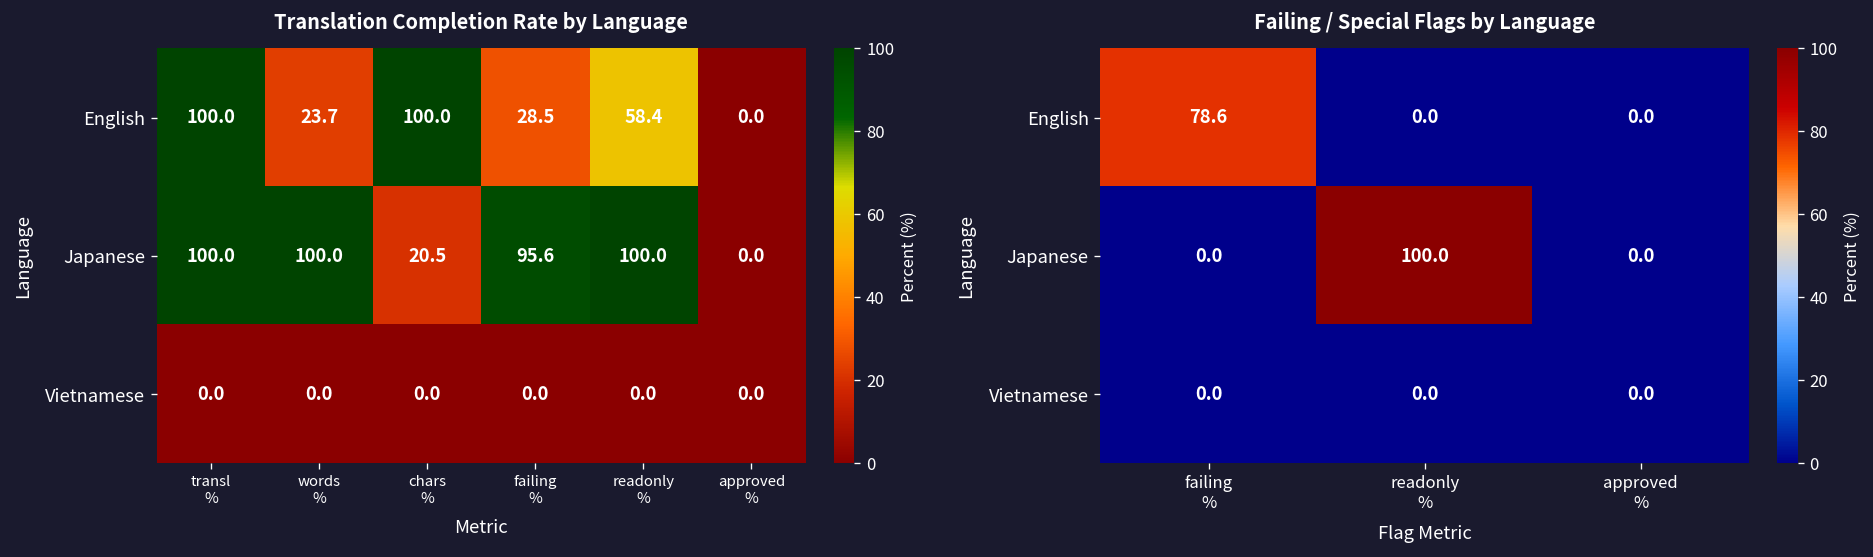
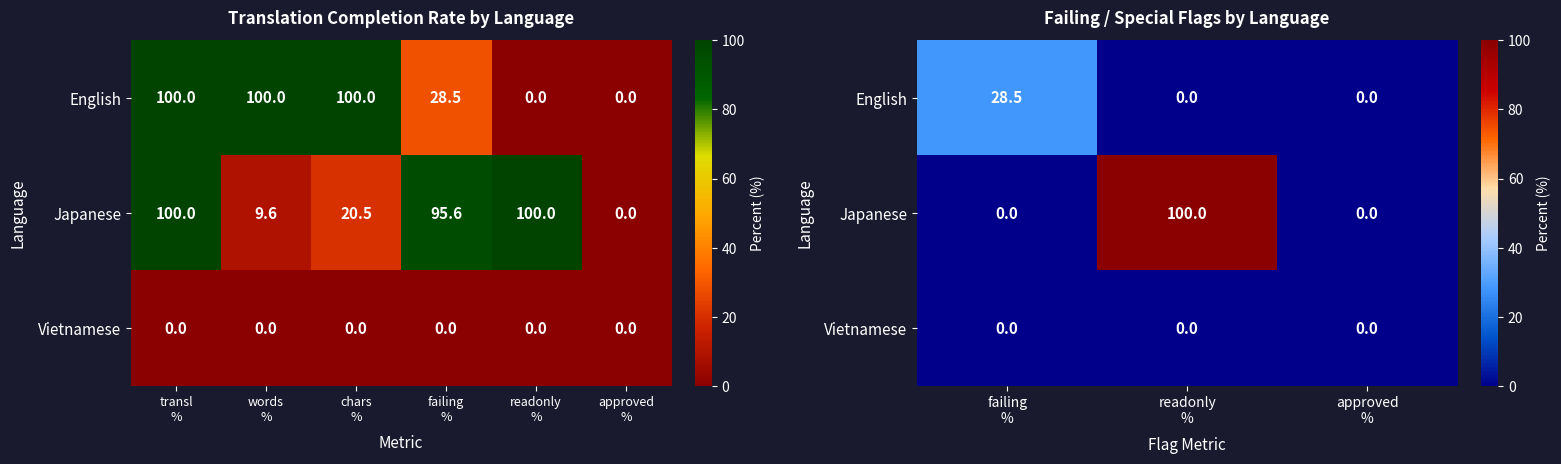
Translation Completion Rate by Language, English, words %: 23.7 -> 100.0
Translation Completion Rate by Language, English, readonly %: 58.4 -> 0.0
Translation Completion Rate by Language, Japanese, words %: 100.0 -> 9.6
Failing / Special Flags by Language, English, failing %: 78.6 -> 28.5
